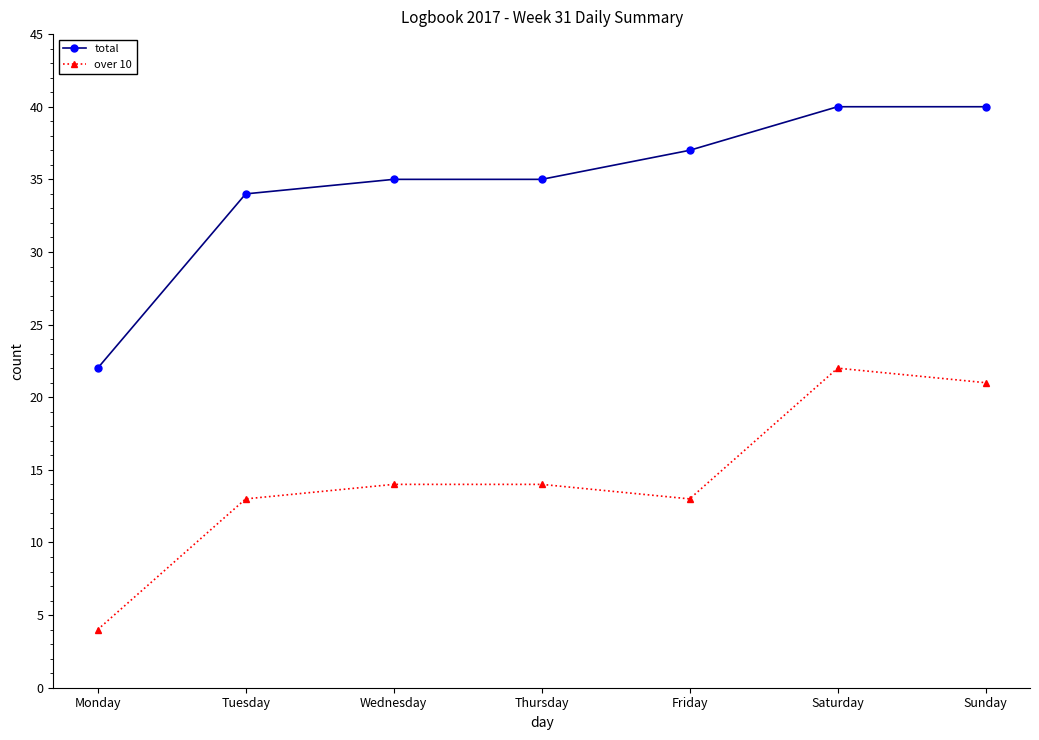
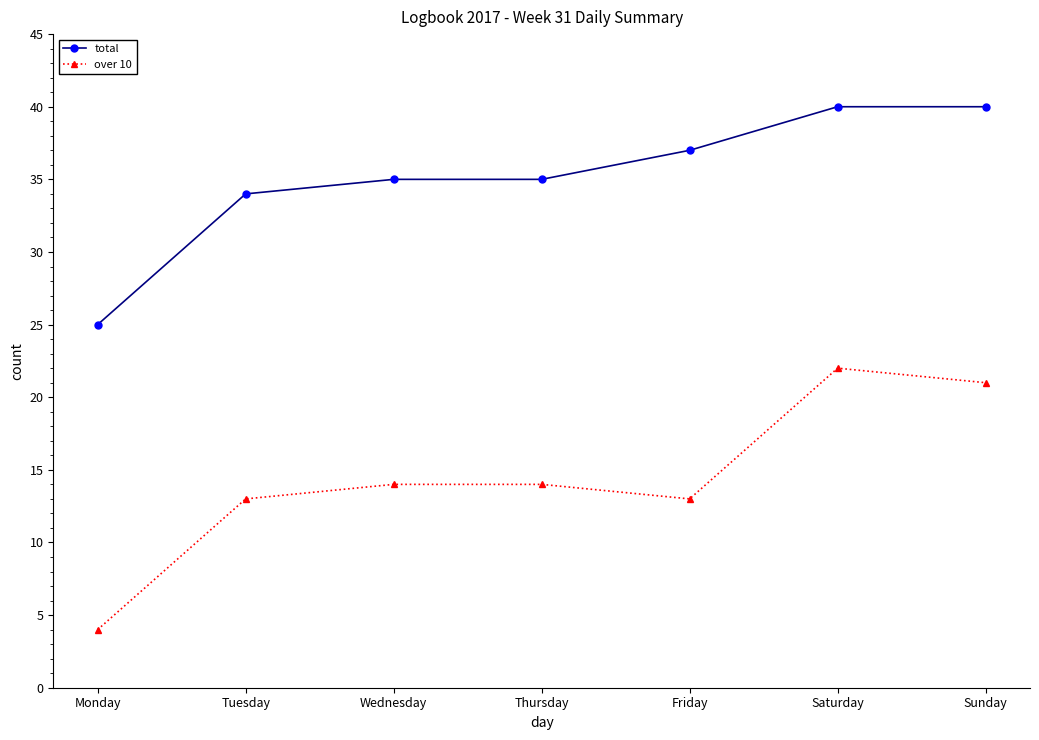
total, Monday: 22 -> 25
